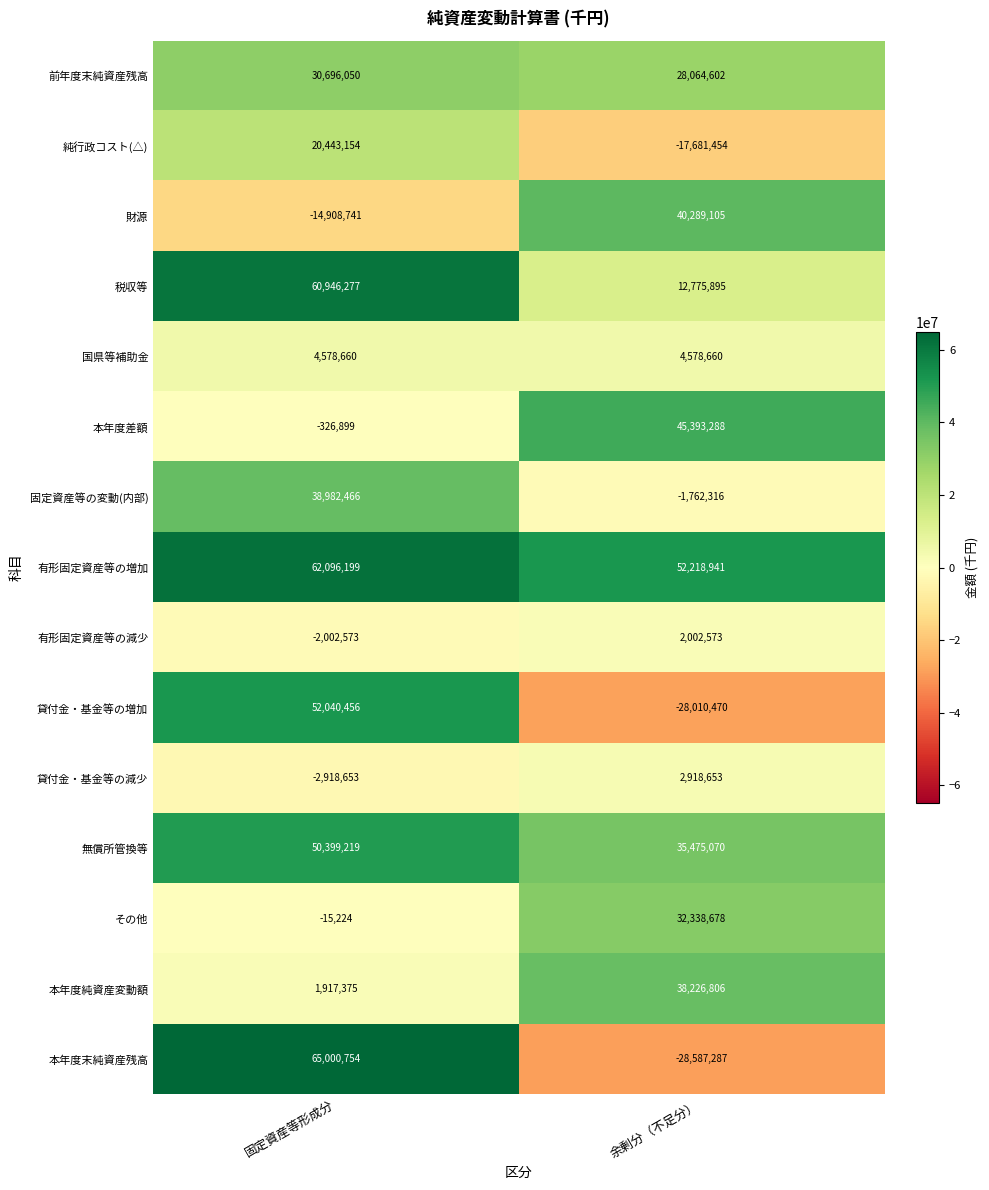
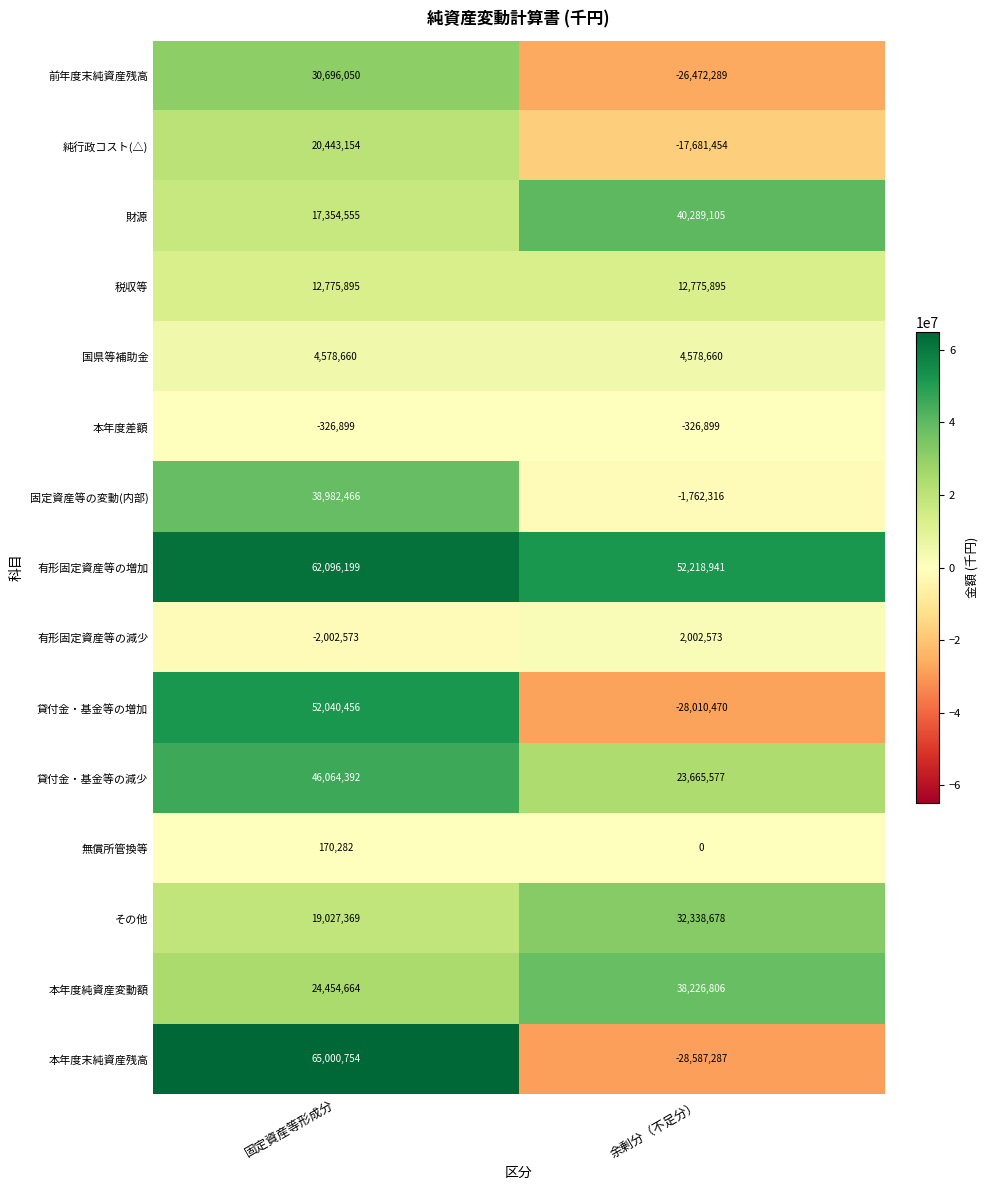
前年度末純資産残高, 余剰分（不足分）: 28,064,602 -> -26,472,289
財源, 固定資産等形成分: -14,908,741 -> 17,354,555
税収等, 固定資産等形成分: 60,946,277 -> 12,775,895
本年度差額, 余剰分（不足分）: 45,393,288 -> -326,899
貸付金・基金等の減少, 固定資産等形成分: -2,918,653 -> 46,064,392
貸付金・基金等の減少, 余剰分（不足分）: 2,918,653 -> 23,665,577
無償所管換等, 固定資産等形成分: 50,399,219 -> 170,282
無償所管換等, 余剰分（不足分）: 35,475,070 -> 0
その他, 固定資産等形成分: -15,224 -> 19,027,369
本年度純資産変動額, 固定資産等形成分: 1,917,375 -> 24,454,664
